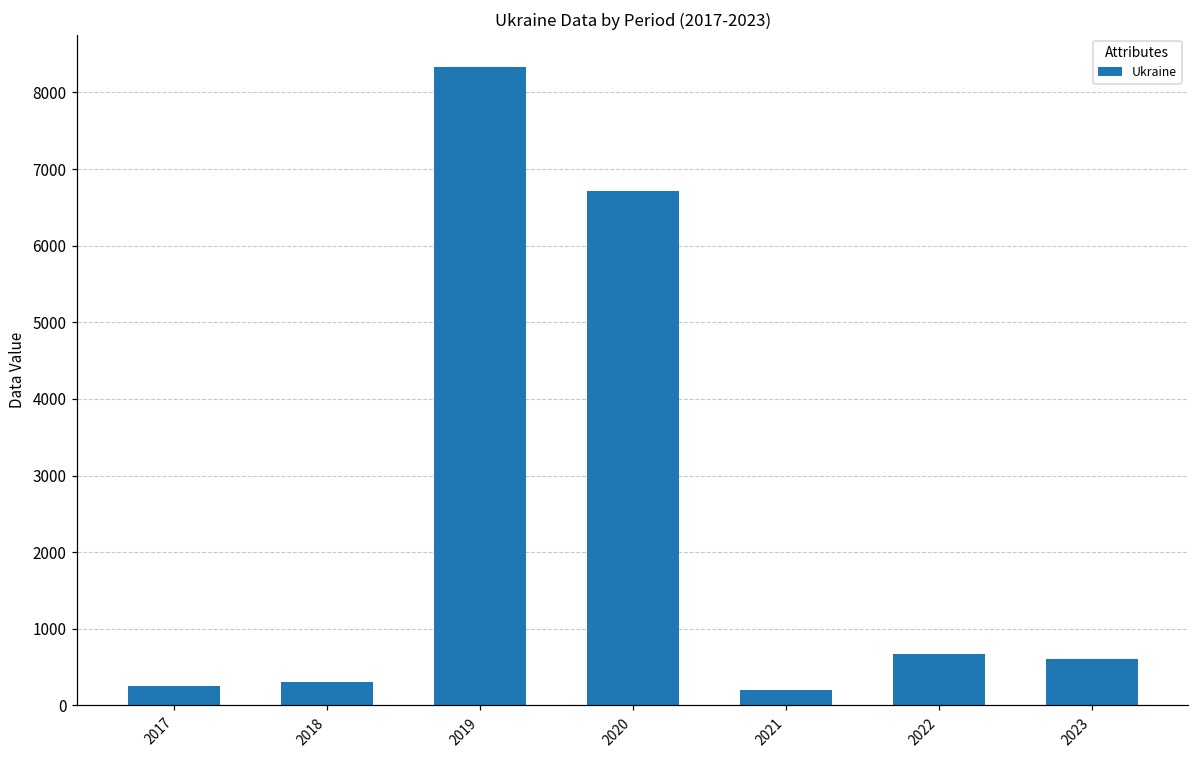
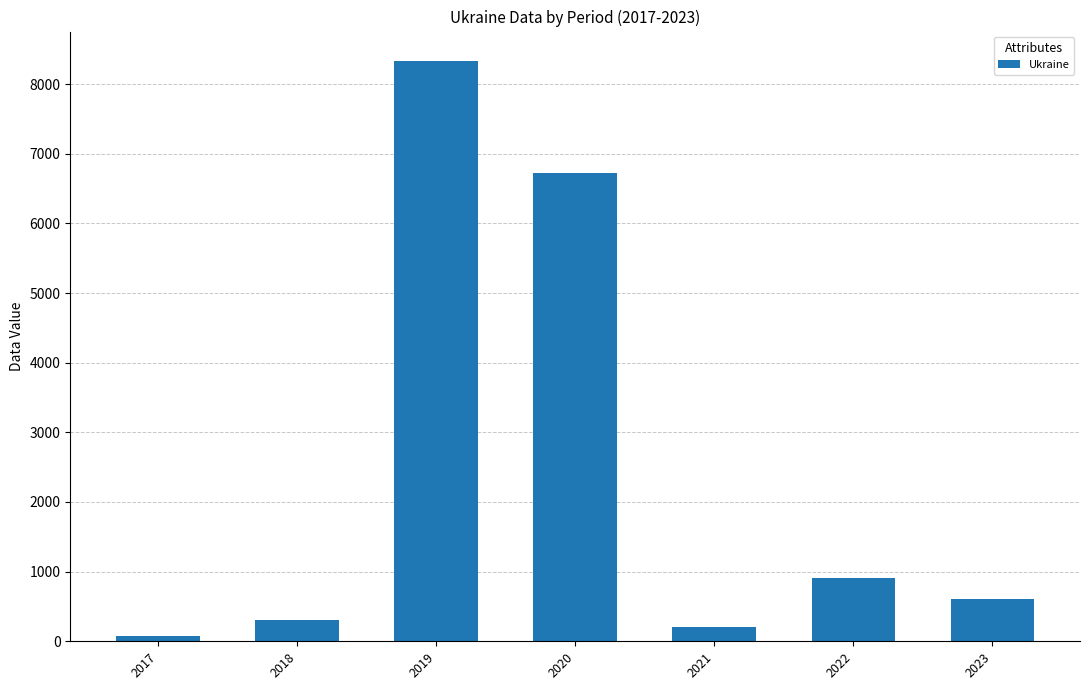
2017: 300 -> 100
2022: 700 -> 900
